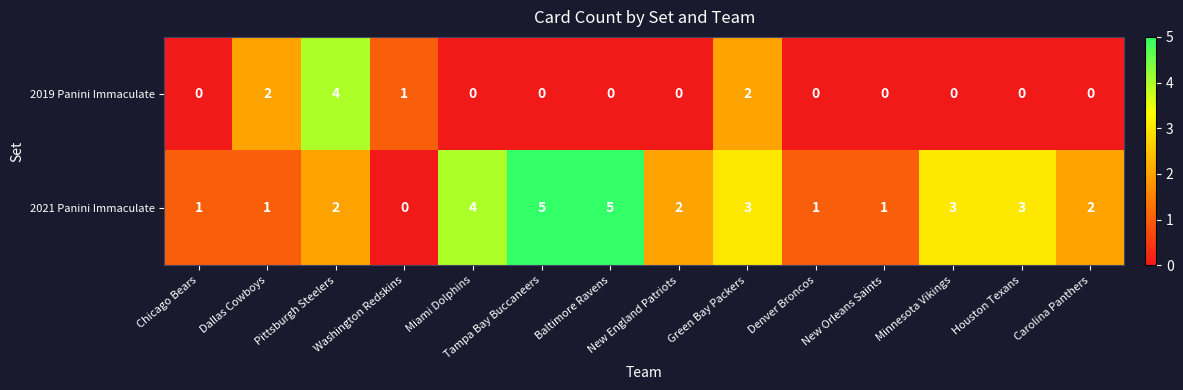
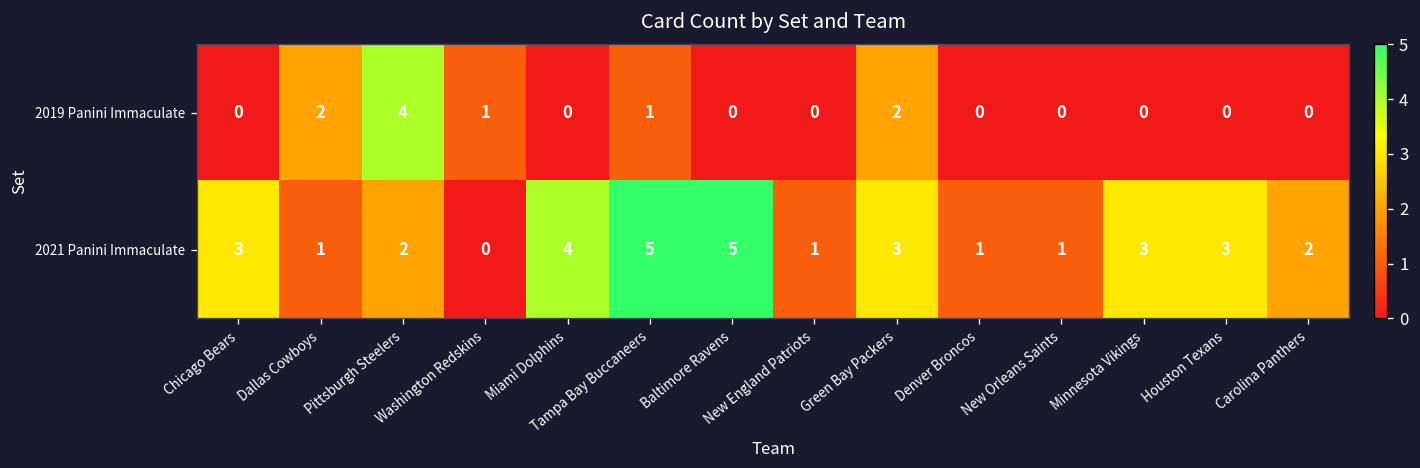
2019 Panini Immaculate, Tampa Bay Buccaneers: 0 -> 1
2021 Panini Immaculate, Chicago Bears: 1 -> 3
2021 Panini Immaculate, New England Patriots: 2 -> 1
